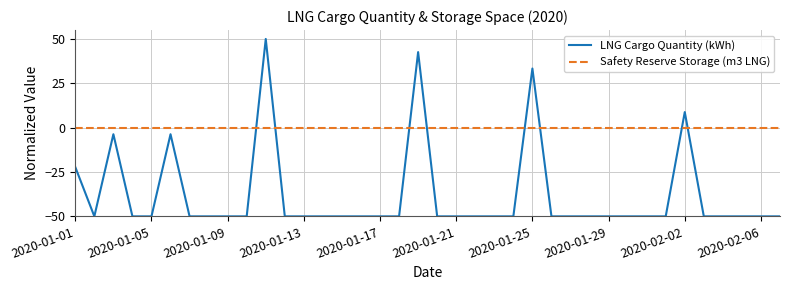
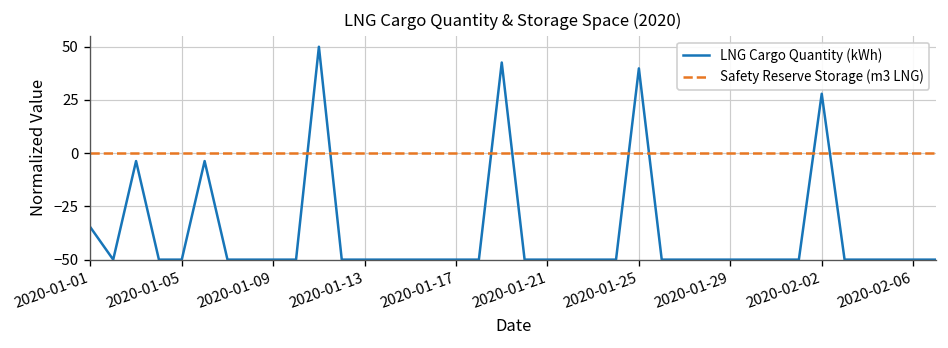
LNG Cargo Quantity (kWh), 2020-01-01: -22 -> -35
LNG Cargo Quantity (kWh), 2020-01-25: 33 -> 40
LNG Cargo Quantity (kWh), 2020-02-02: 9 -> 28
